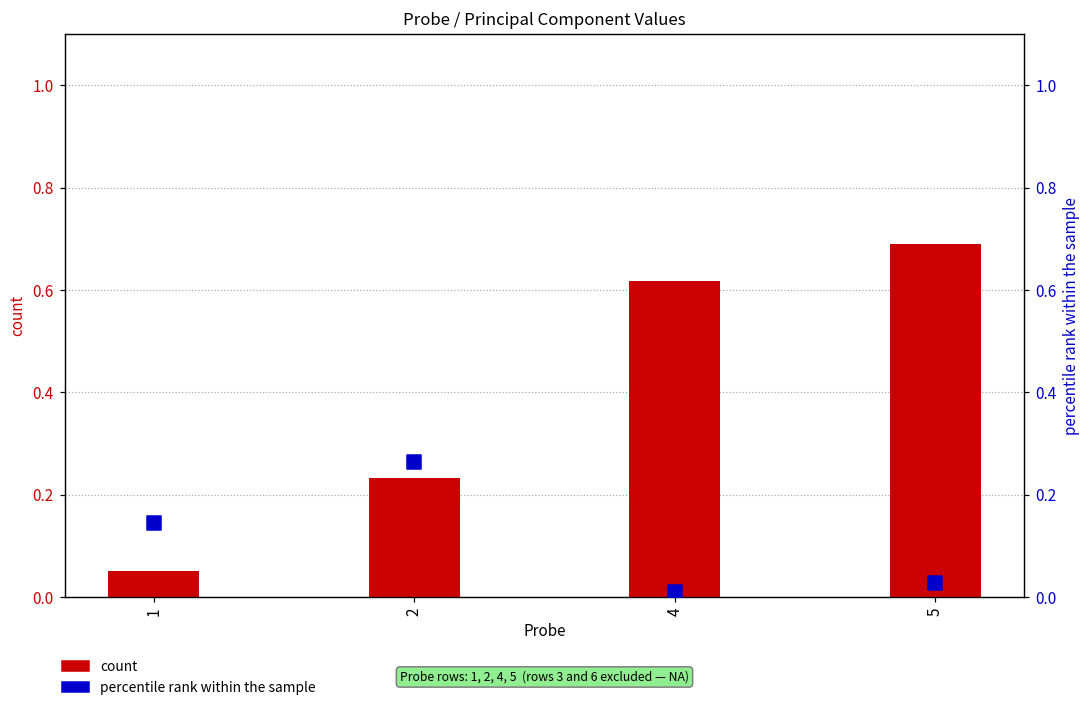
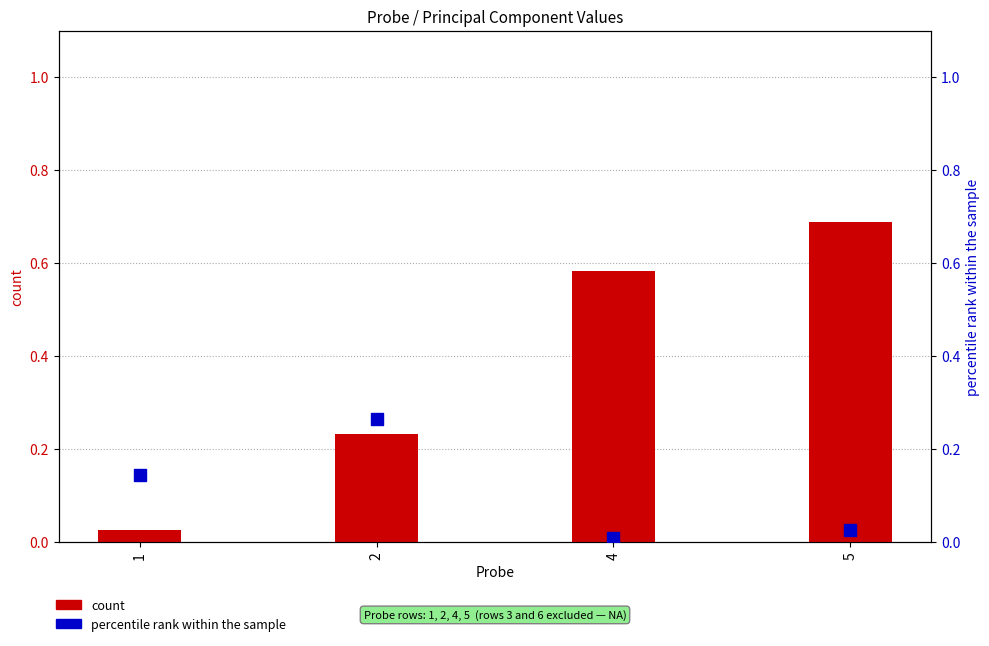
count, 1: 0.05 -> 0.03
count, 4: 0.62 -> 0.58
